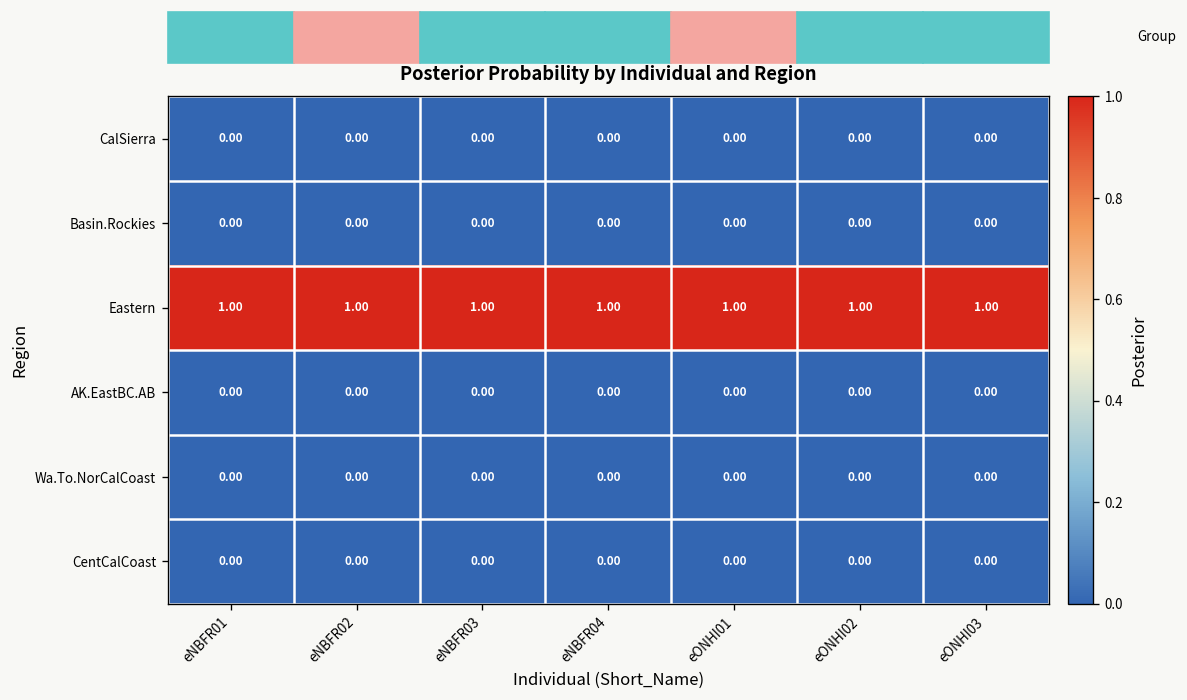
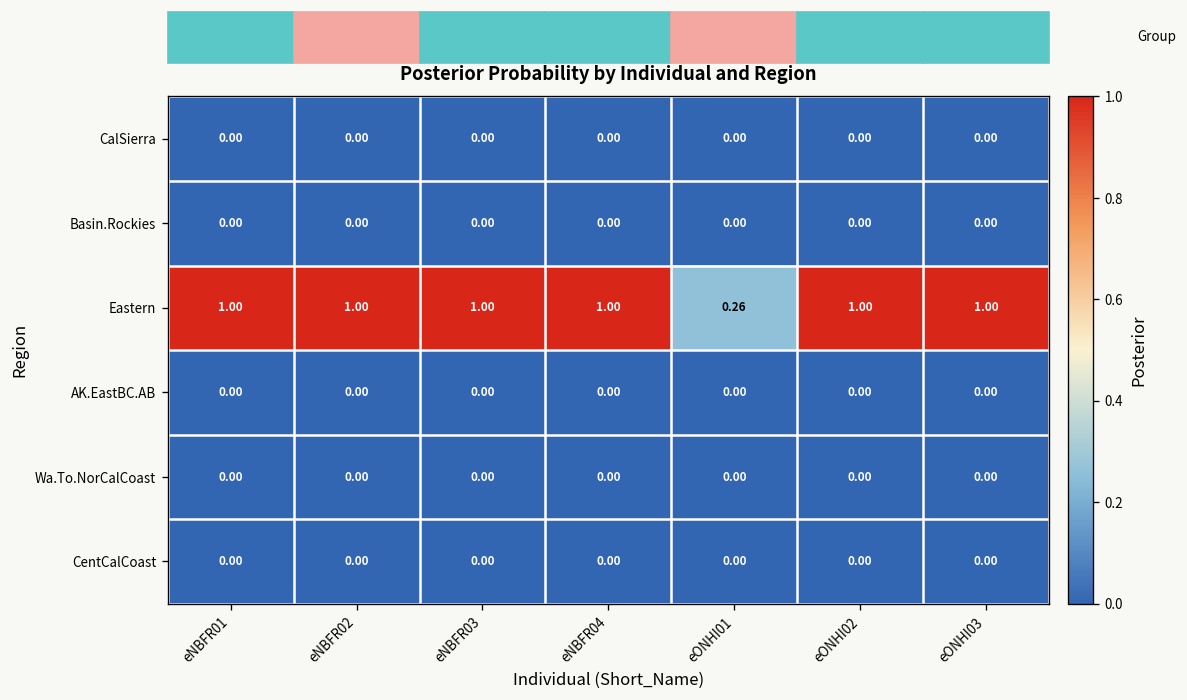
Eastern, eONHI01: 1.00 -> 0.26
